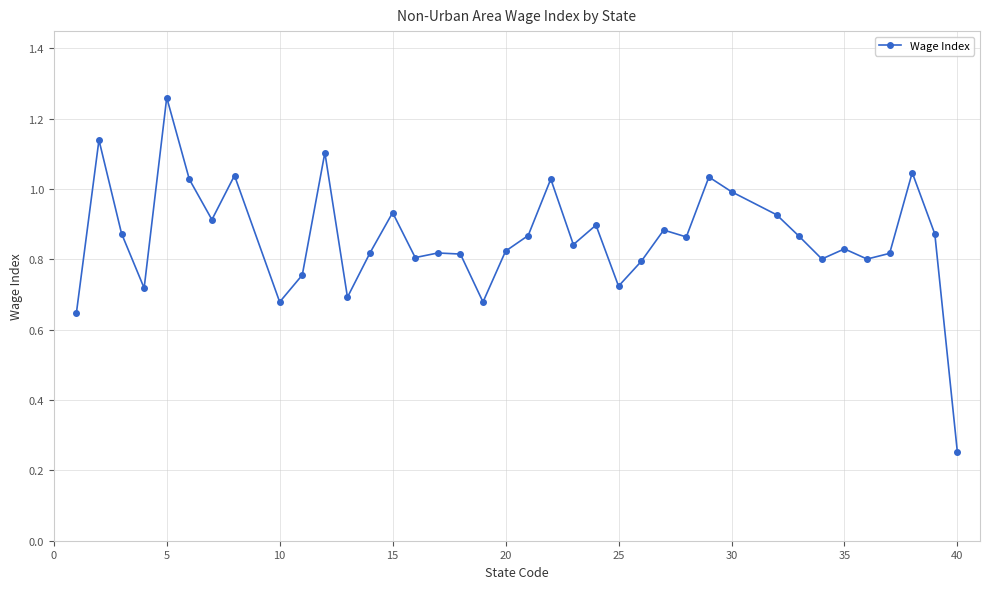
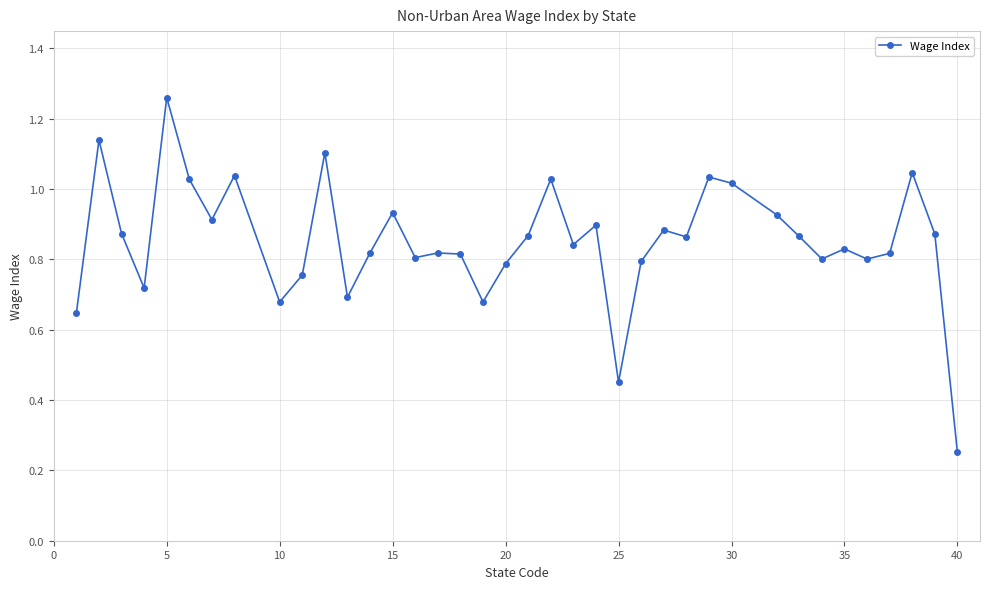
20: 0.82 -> 0.79
25: 0.72 -> 0.45
30: 0.99 -> 1.02
